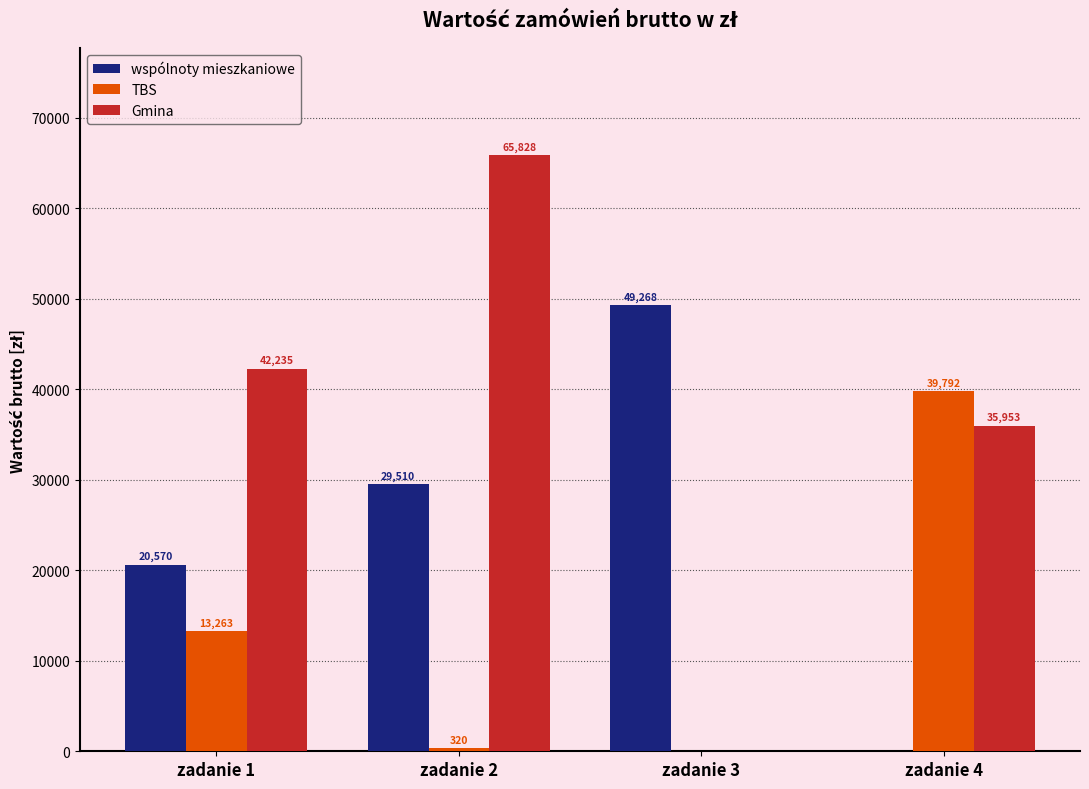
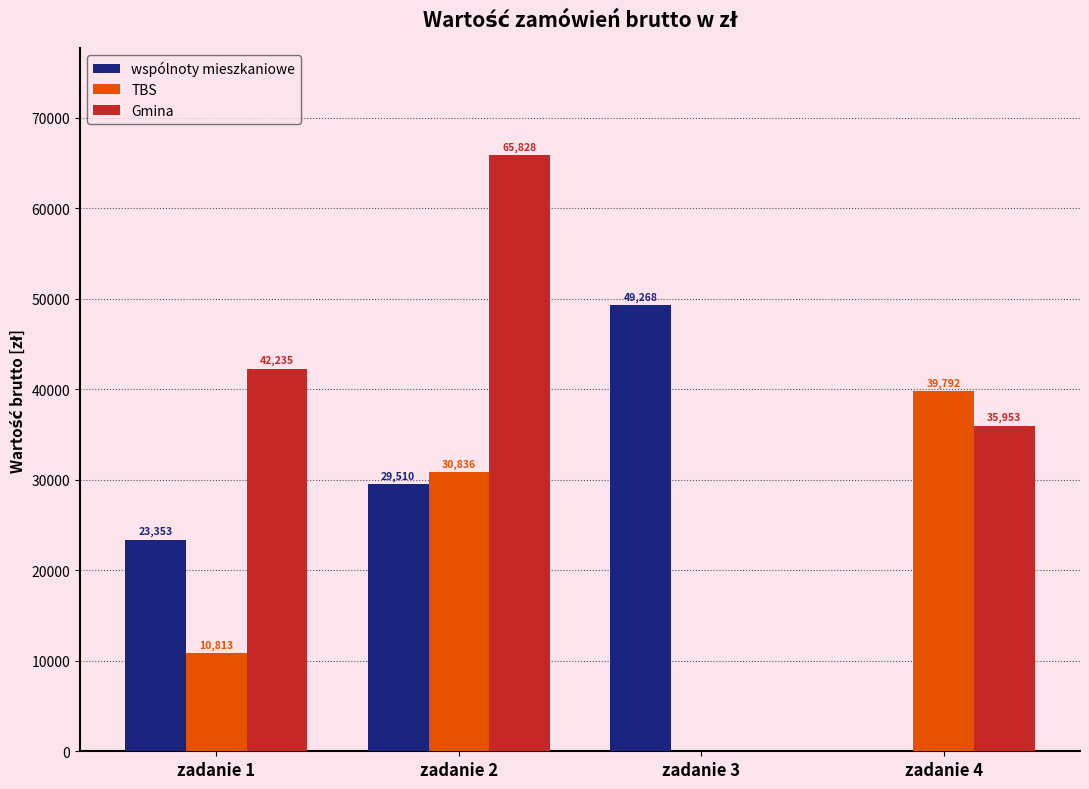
wspólnoty mieszkaniowe, zadanie 1: 20,570 -> 23,353
TBS, zadanie 1: 13,263 -> 10,813
TBS, zadanie 2: 320 -> 30,836
